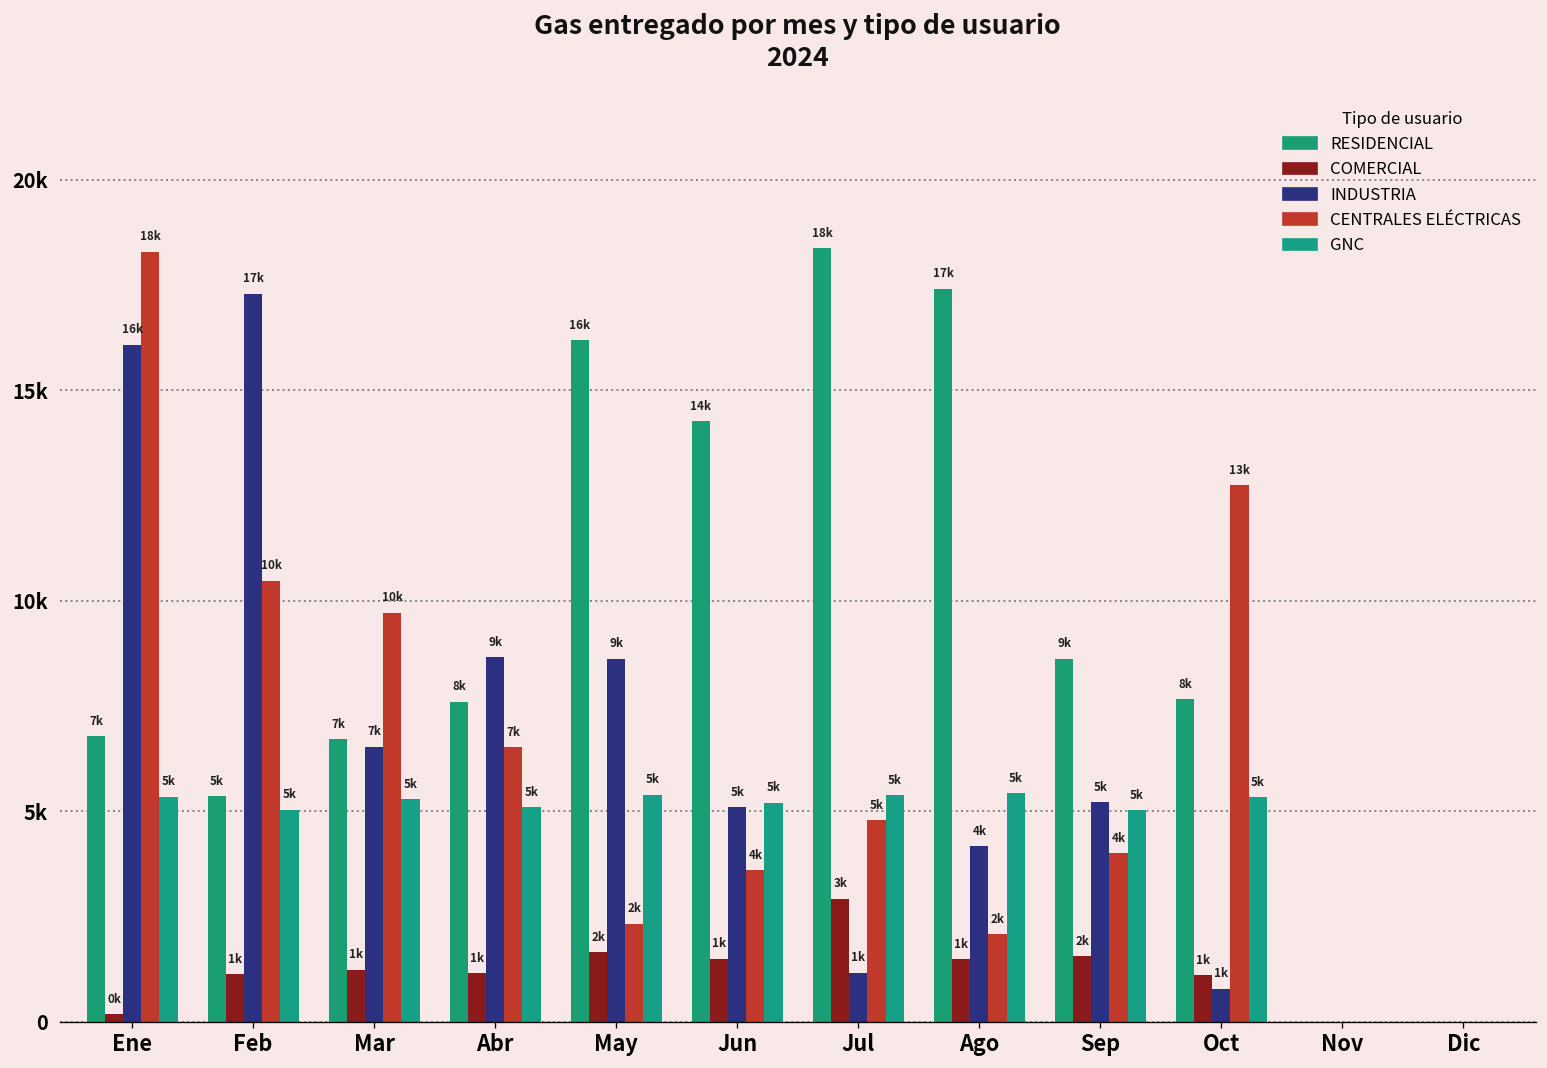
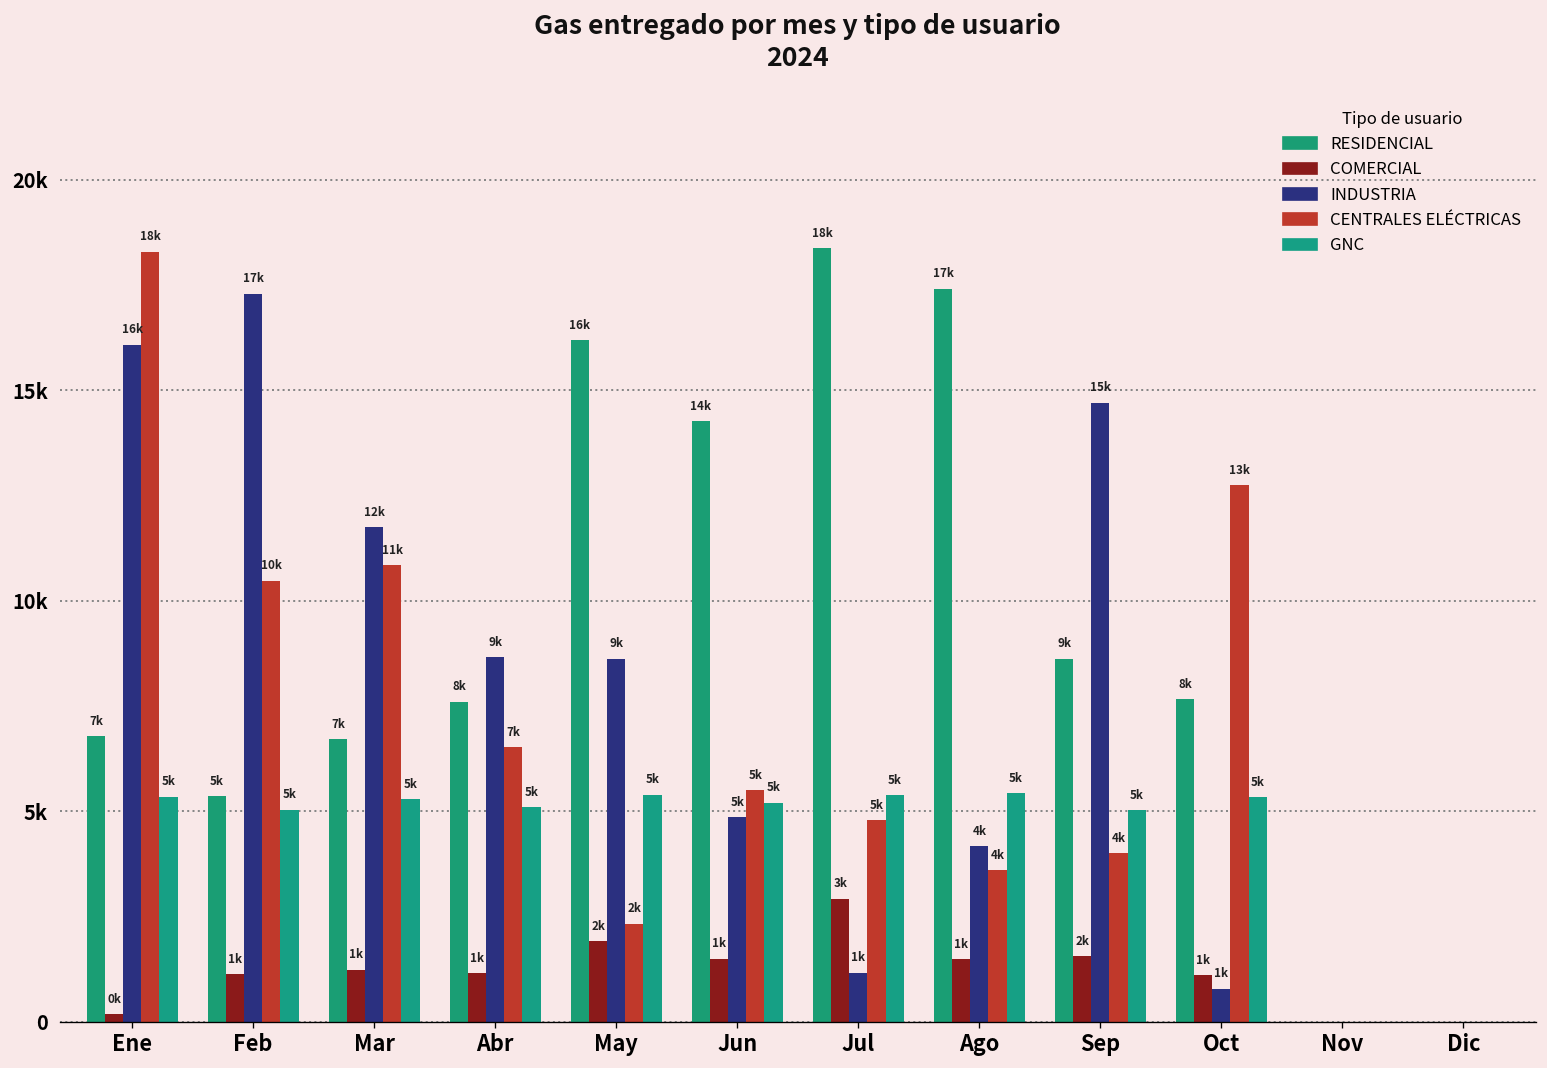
INDUSTRIA, Mar: 7k -> 12k
CENTRALES ELÉCTRICAS, Mar: 10k -> 11k
COMERCIAL, May: 1700 -> 1900
INDUSTRIA, Jun: 5100 -> 4900
CENTRALES ELÉCTRICAS, Jun: 4k -> 5k
CENTRALES ELÉCTRICAS, Ago: 2k -> 4k
INDUSTRIA, Sep: 5k -> 15k
